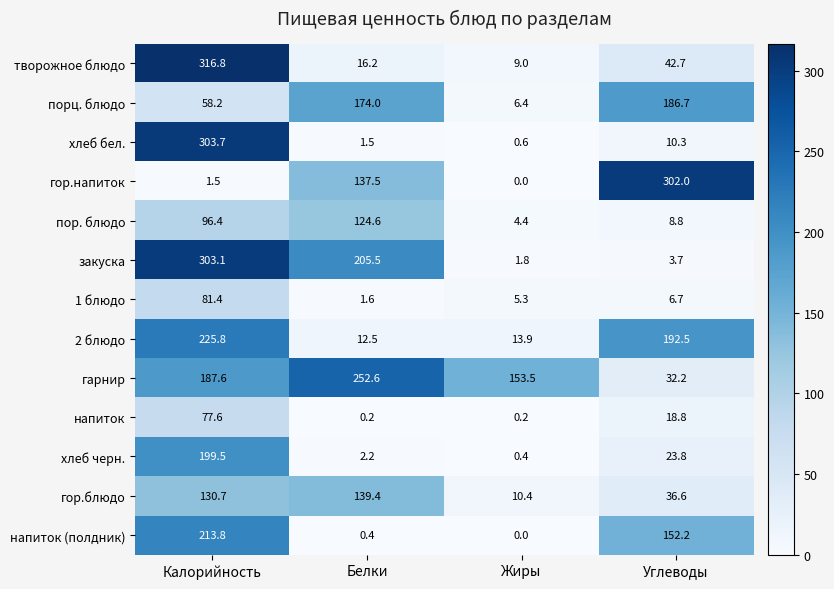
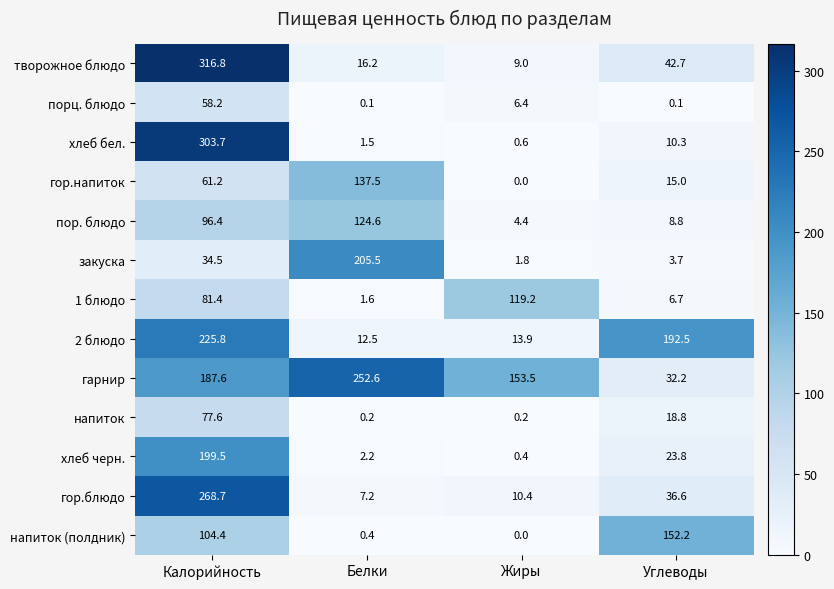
порц. блюдо, Белки: 174.0 -> 0.1
порц. блюдо, Углеводы: 186.7 -> 0.1
гор.напиток, Калорийность: 1.5 -> 61.2
гор.напиток, Углеводы: 302.0 -> 15.0
закуска, Калорийность: 303.1 -> 34.5
1 блюдо, Жиры: 5.3 -> 119.2
гор.блюдо, Калорийность: 130.7 -> 268.7
гор.блюдо, Белки: 139.4 -> 7.2
напиток (полдник), Калорийность: 213.8 -> 104.4
